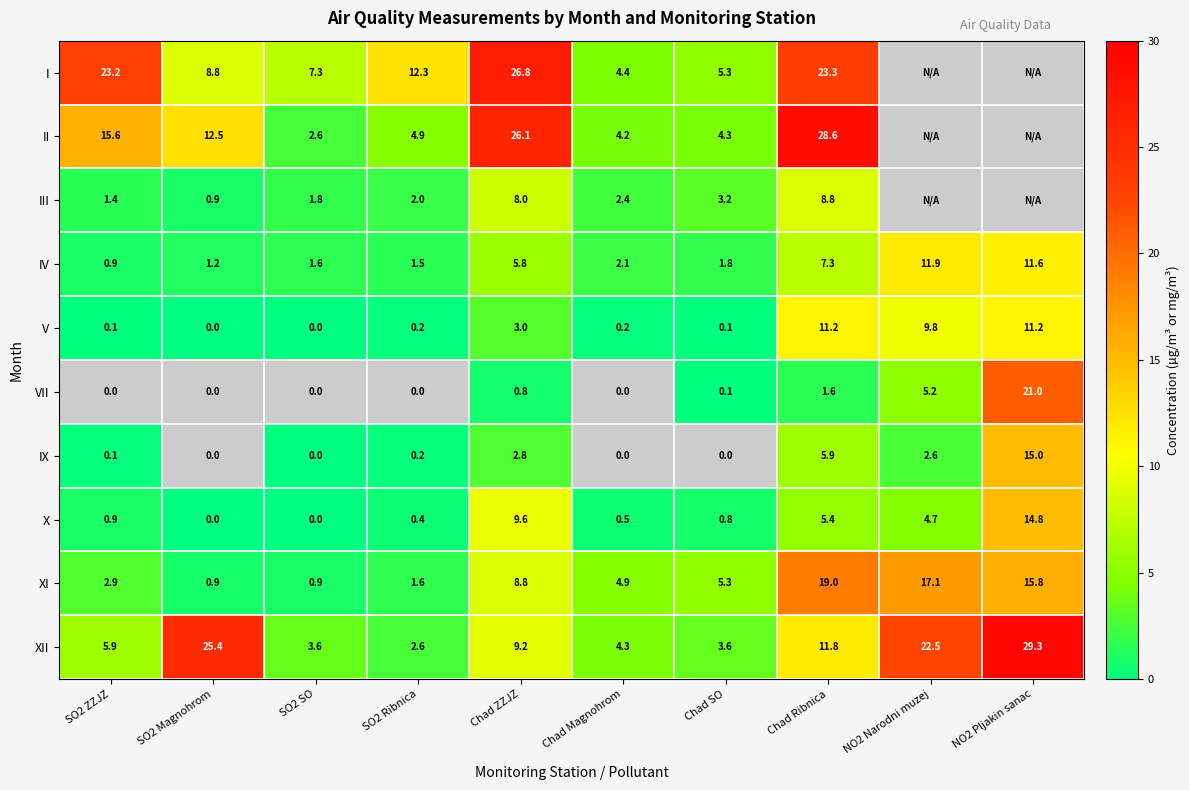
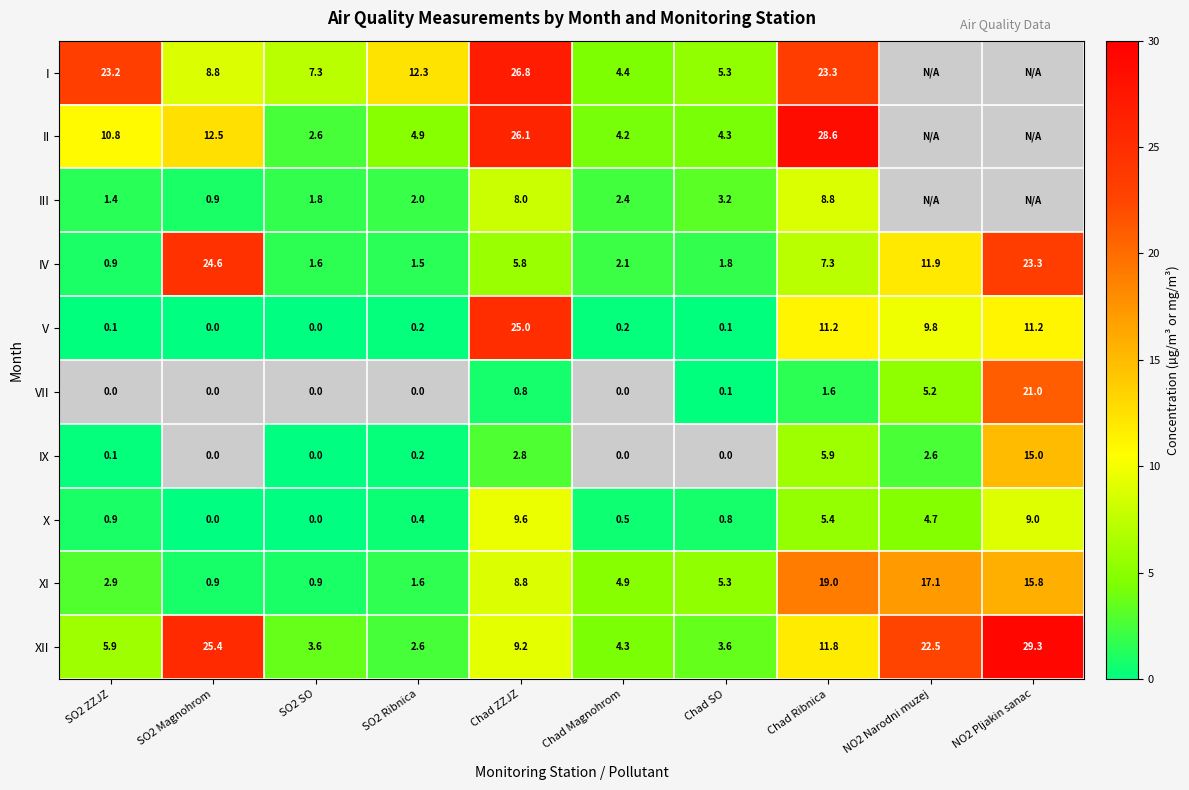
II, SO2 ZZJZ: 15.6 -> 10.8
IV, SO2 Magnohrom: 1.2 -> 24.6
IV, NO2 Pljakin sanac: 11.6 -> 23.3
V, Chad ZZJZ: 3.0 -> 25.0
X, NO2 Pljakin sanac: 14.8 -> 9.0
